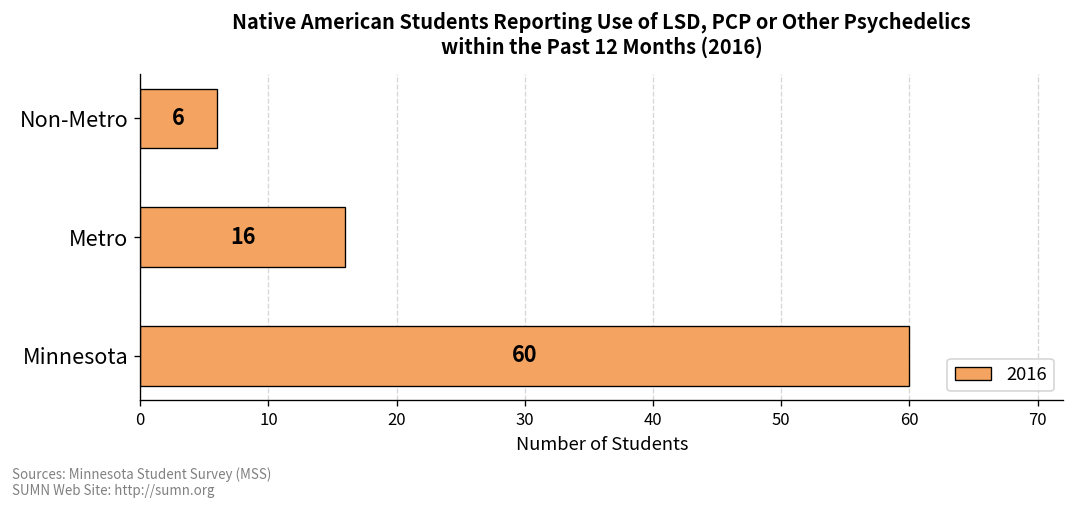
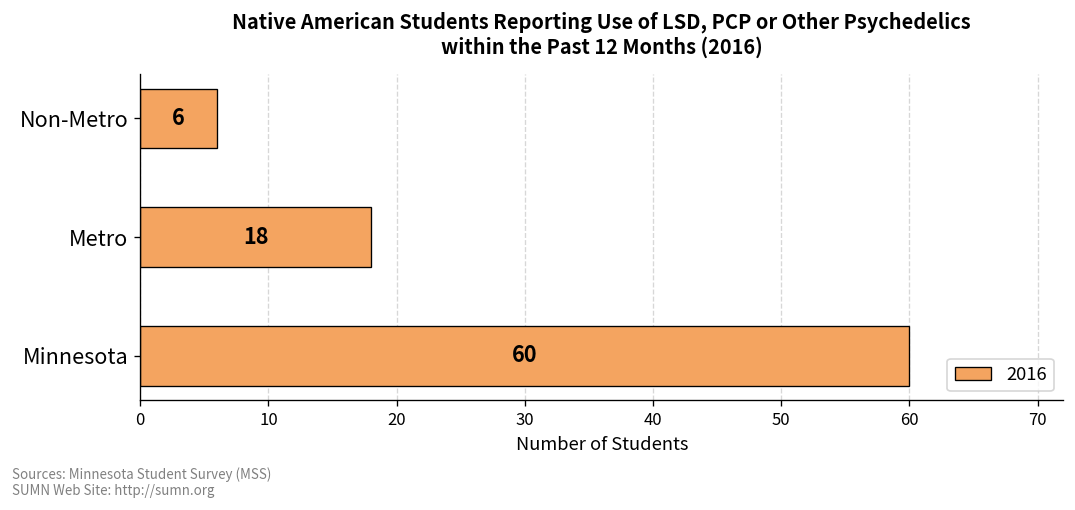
Metro: 16 -> 18
